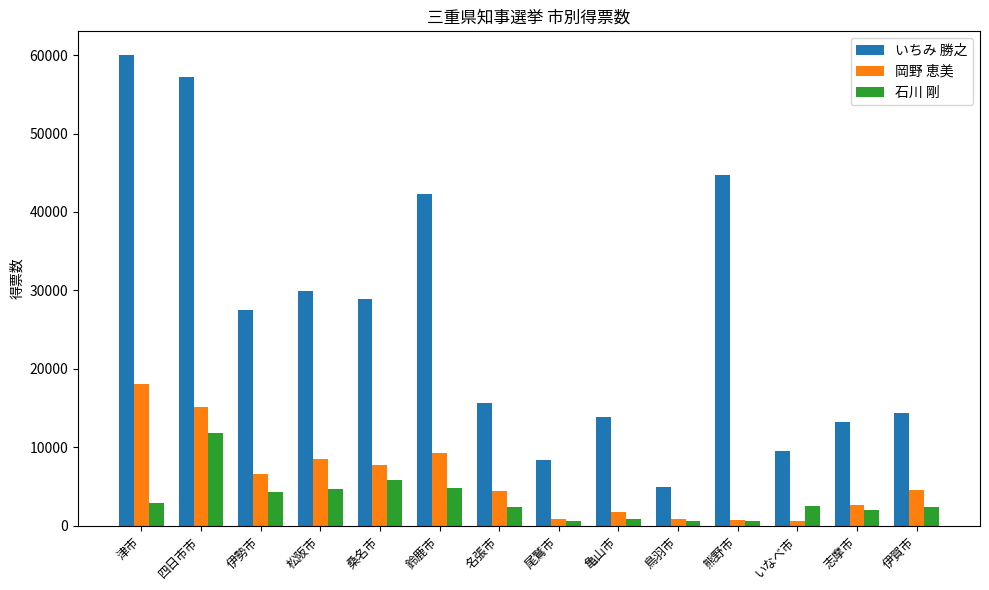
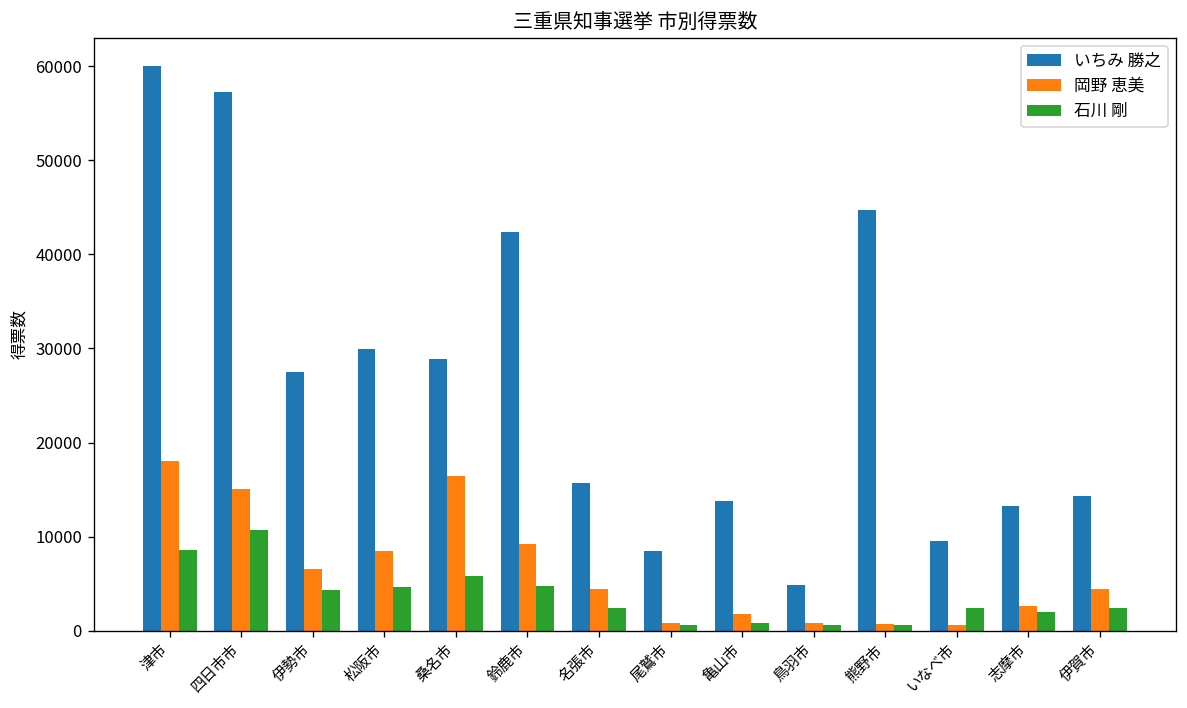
石川 剛, 津市: 3000 -> 9000
石川 剛, 四日市市: 12000 -> 11000
岡野 恵美, 桑名市: 8000 -> 16000
